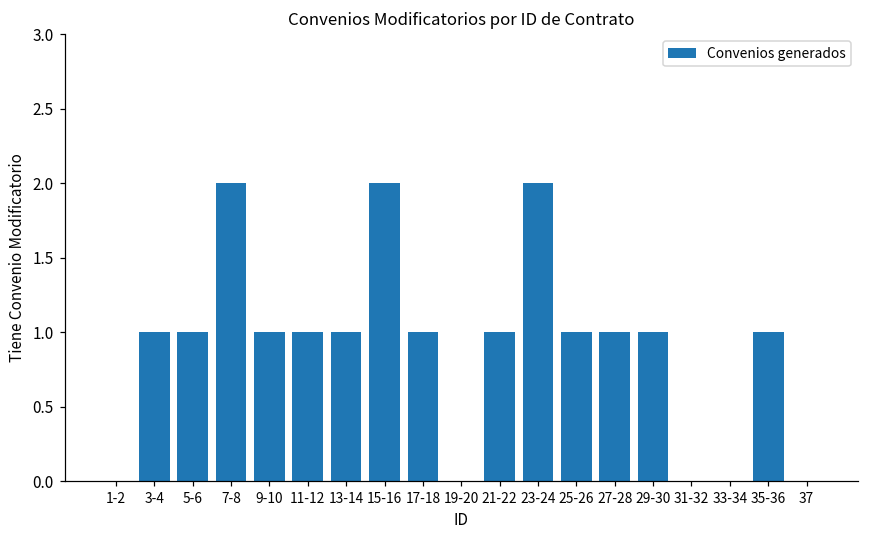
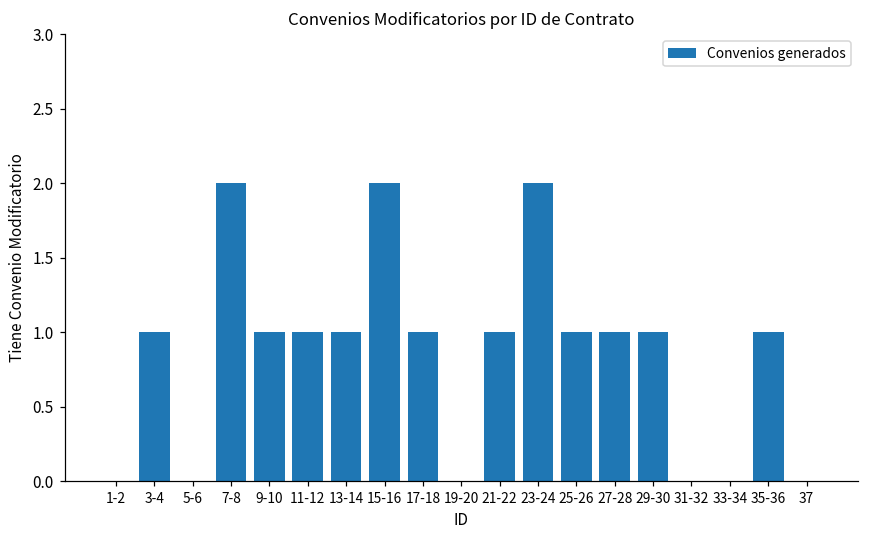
5-6: 1 -> 0
